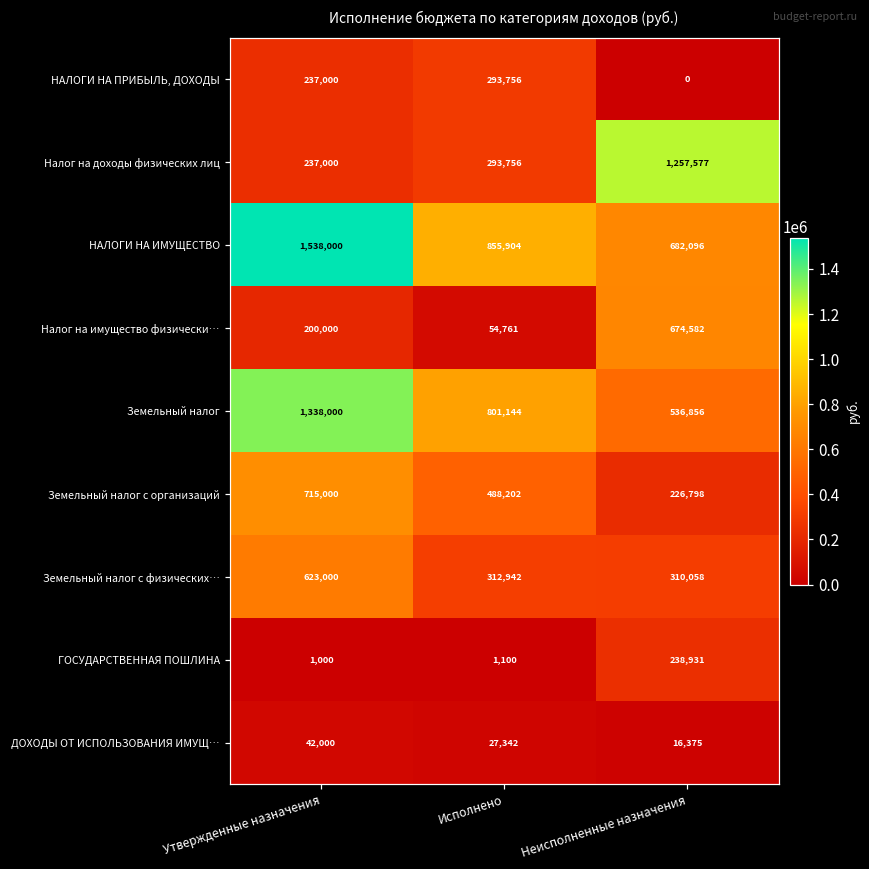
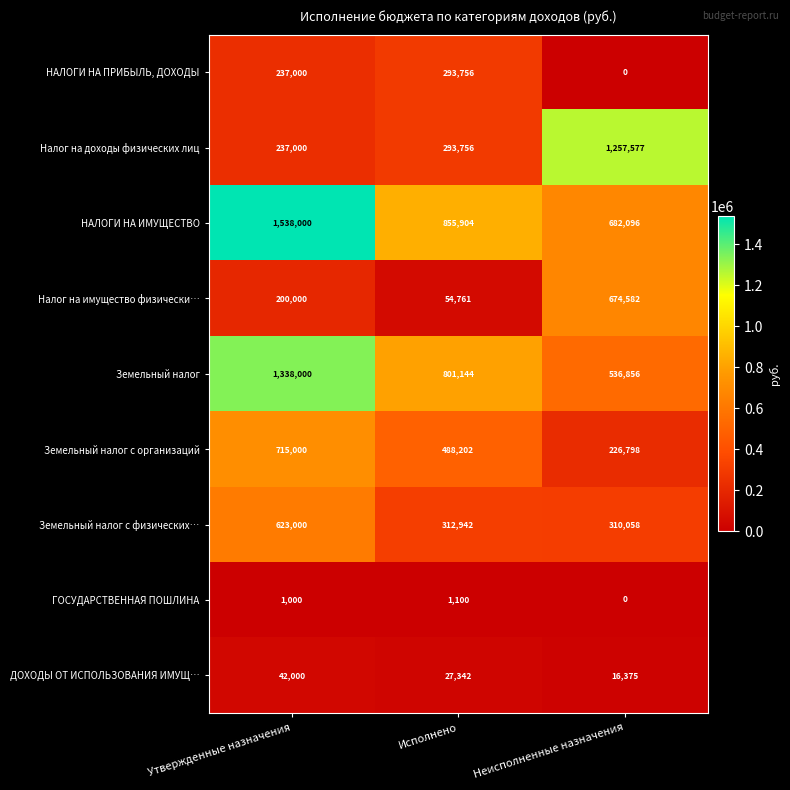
ГОСУДАРСТВЕННАЯ ПОШЛИНА, Неисполненные назначения: 238,931 -> 0
